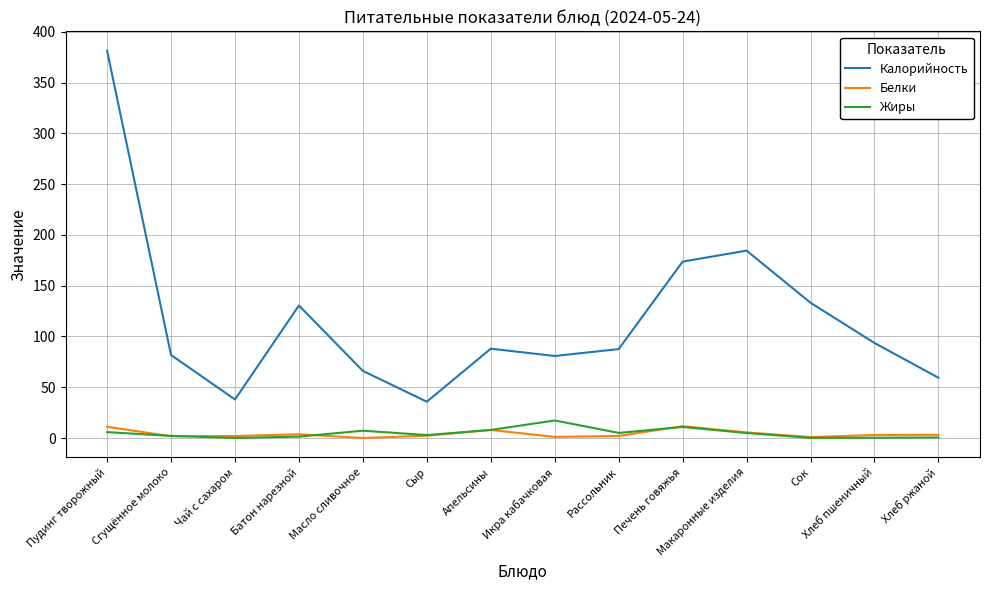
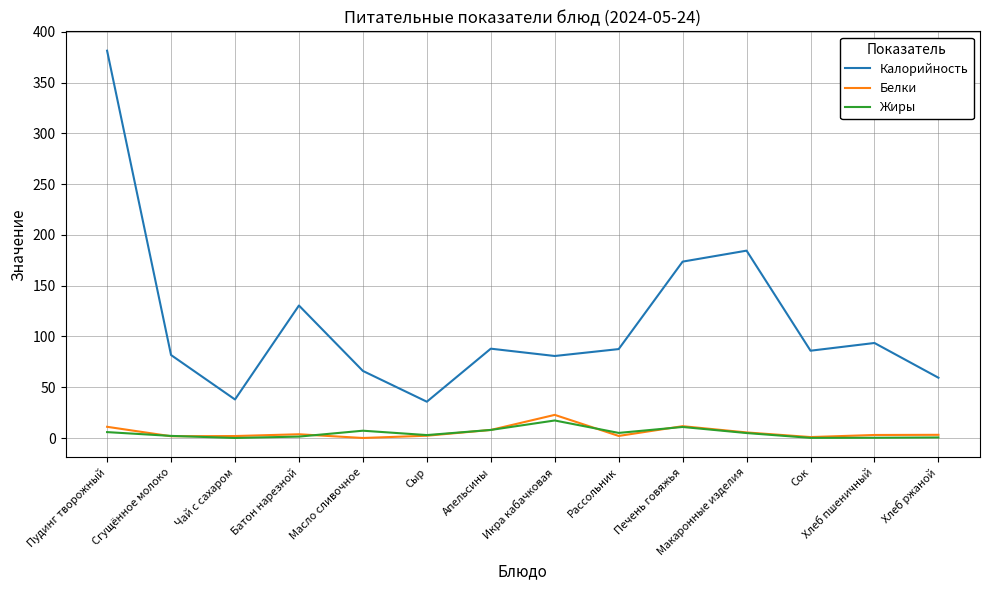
Белки, Икра кабачковая: 1 -> 23
Калорийность, Сок: 133 -> 86
